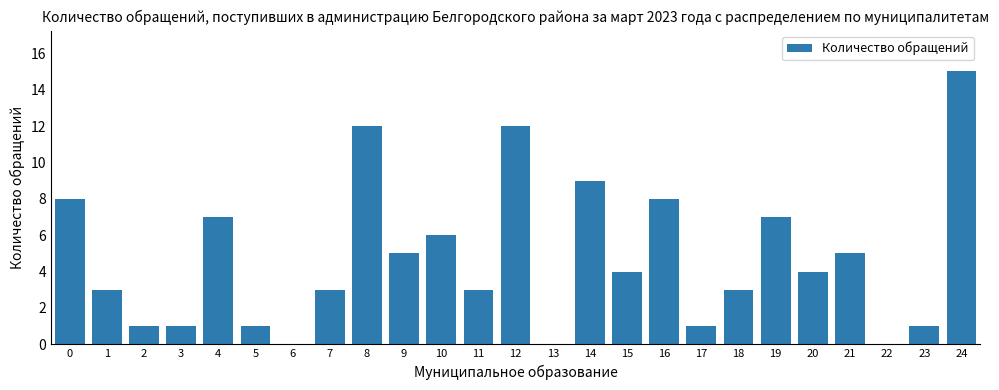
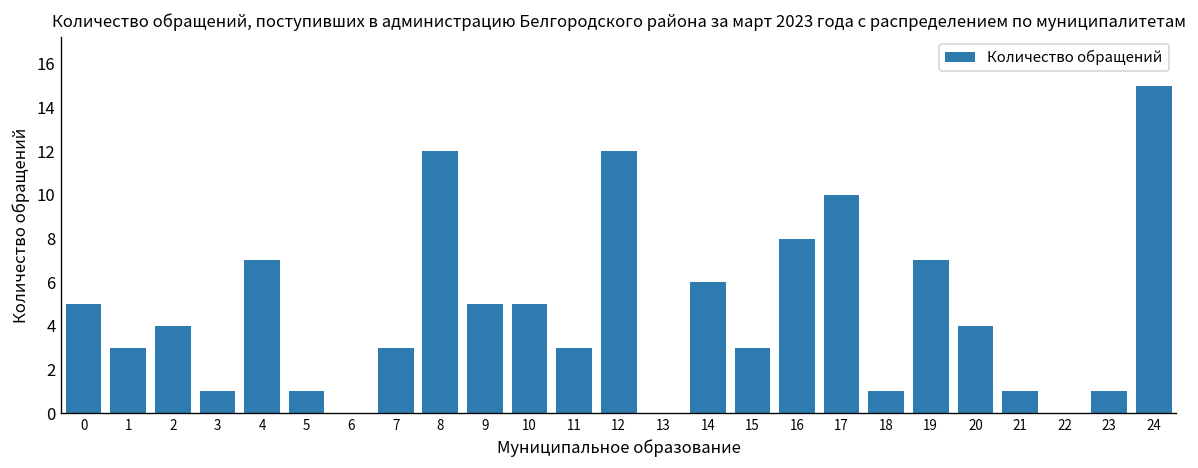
0: 8 -> 5
2: 1 -> 4
10: 6 -> 5
14: 9 -> 6
15: 4 -> 3
17: 1 -> 10
18: 3 -> 1
21: 5 -> 1
